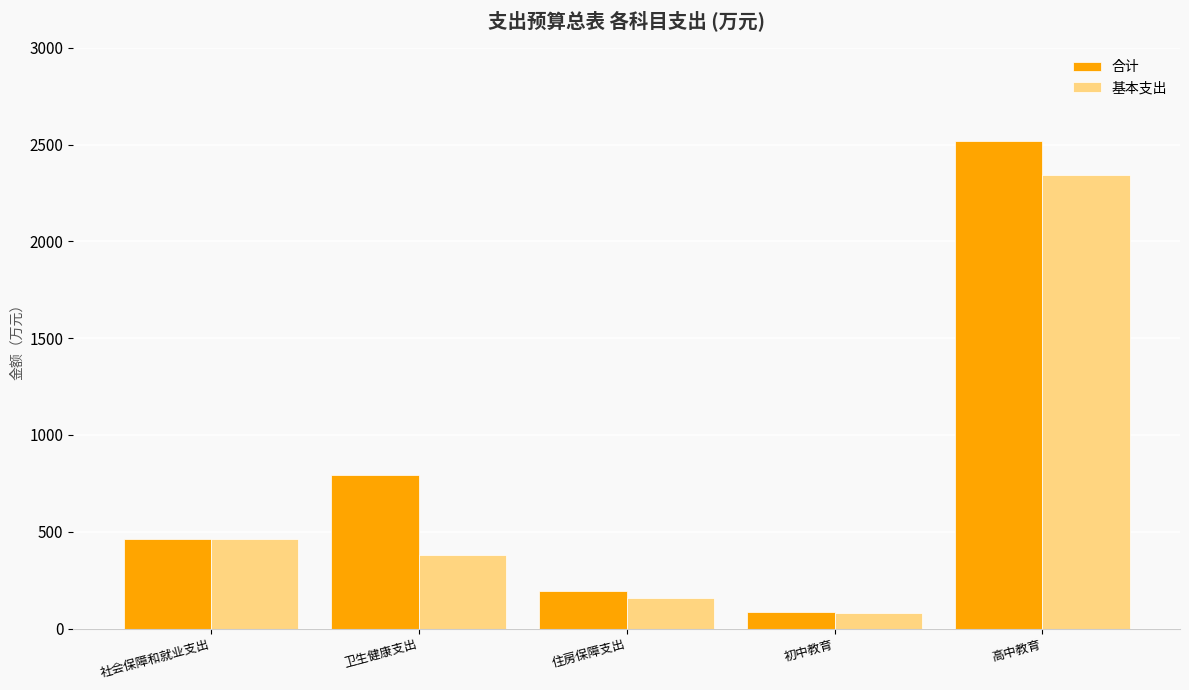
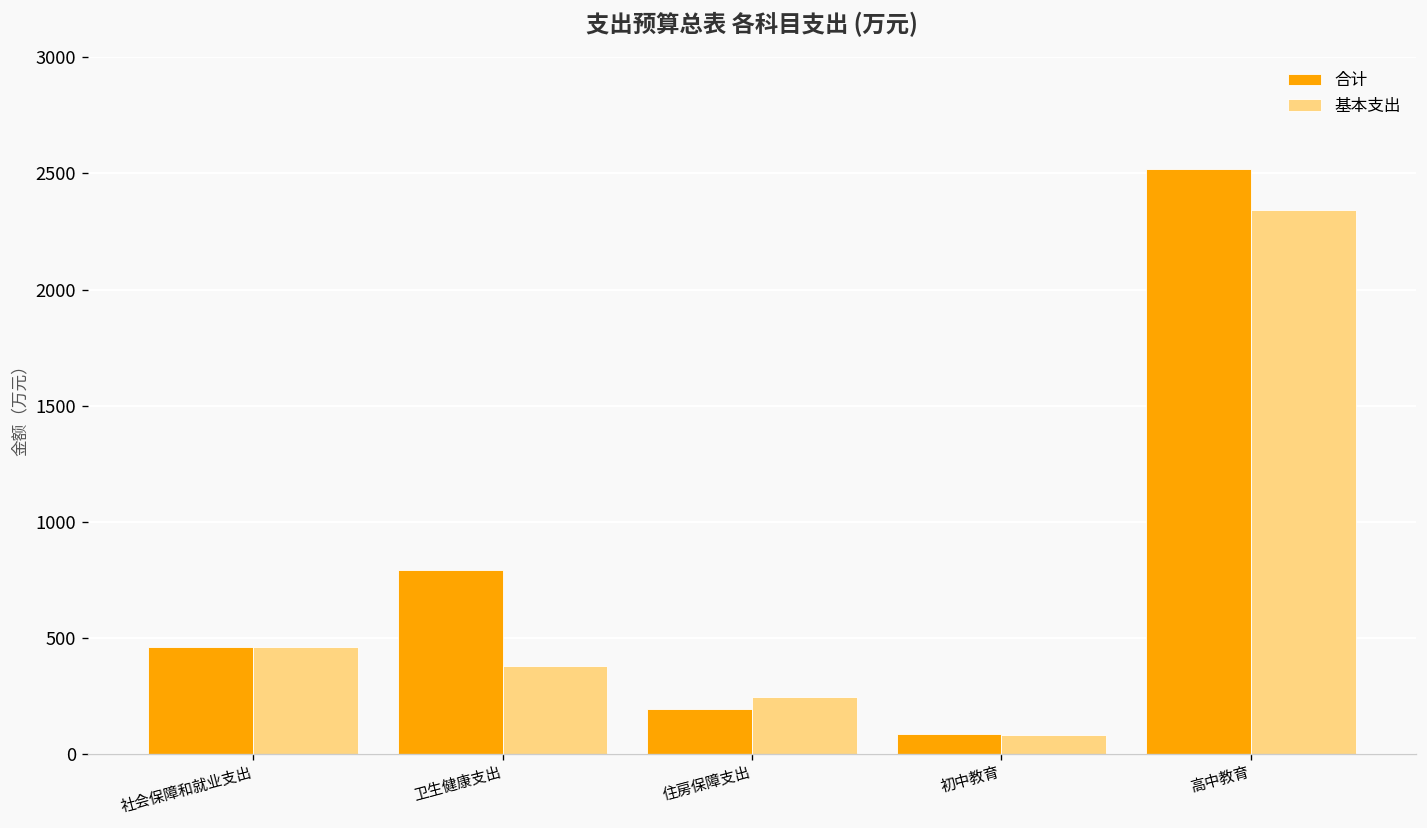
基本支出, 住房保障支出: 160 -> 250
